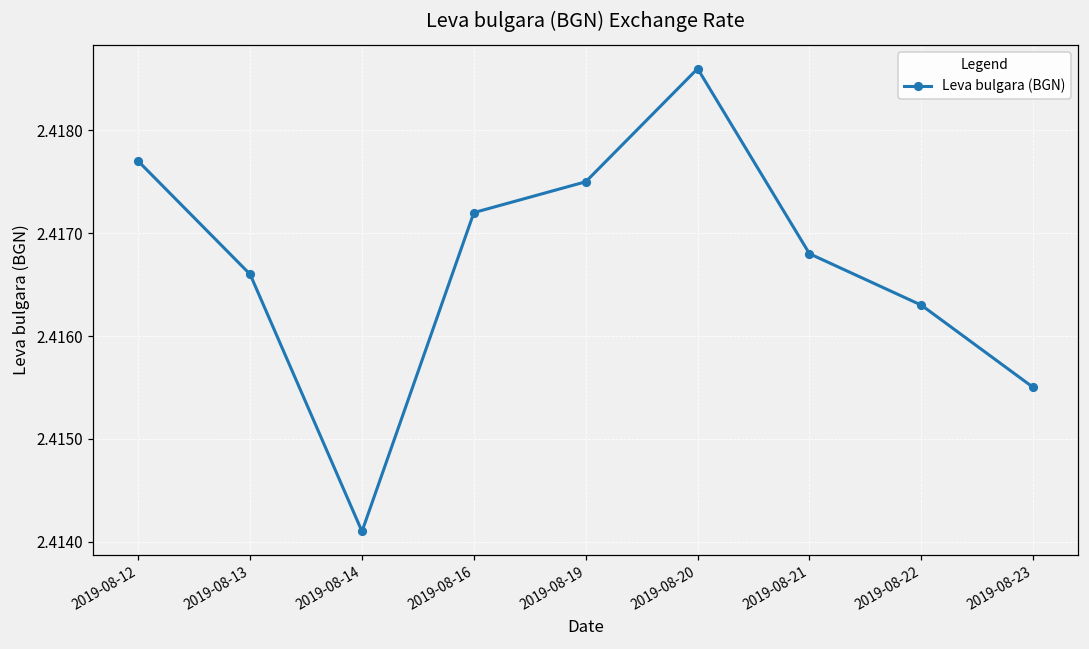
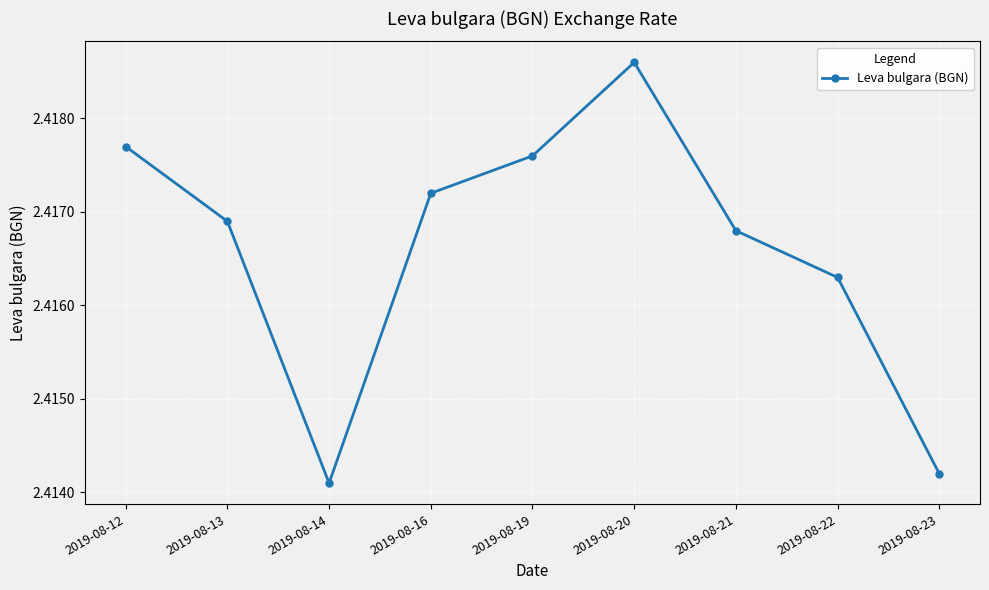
2019-08-13: 2.4166 -> 2.4169
2019-08-19: 2.4175 -> 2.4176
2019-08-23: 2.4155 -> 2.4142
